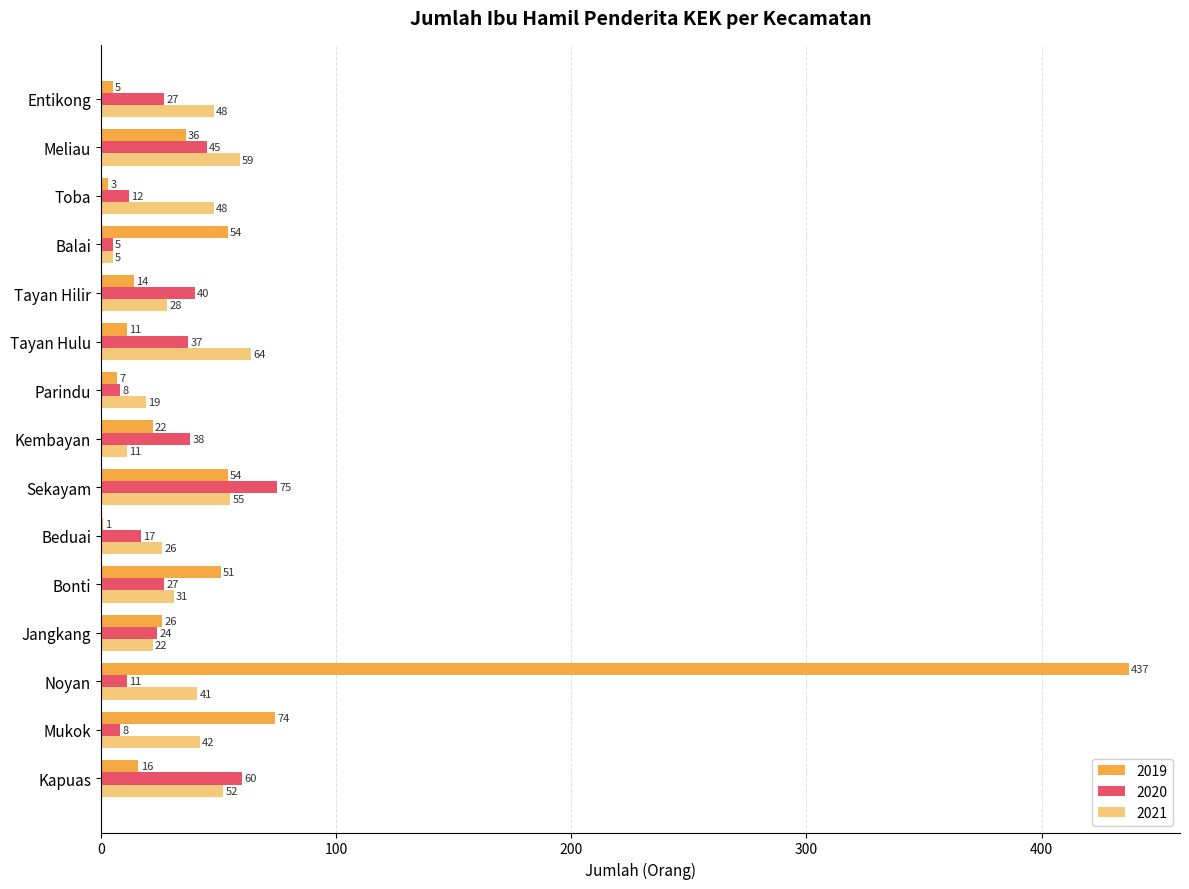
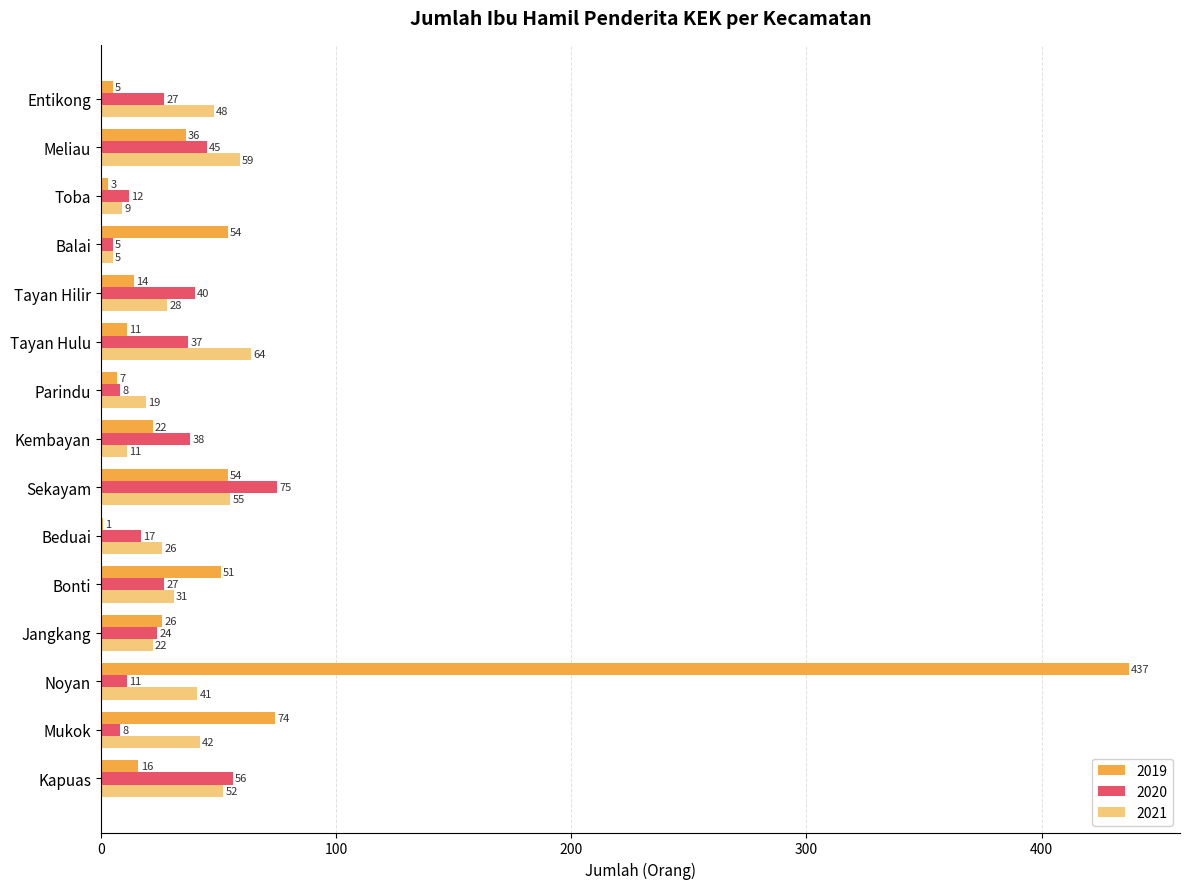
2021, Toba: 48 -> 9
2020, Kapuas: 60 -> 56
